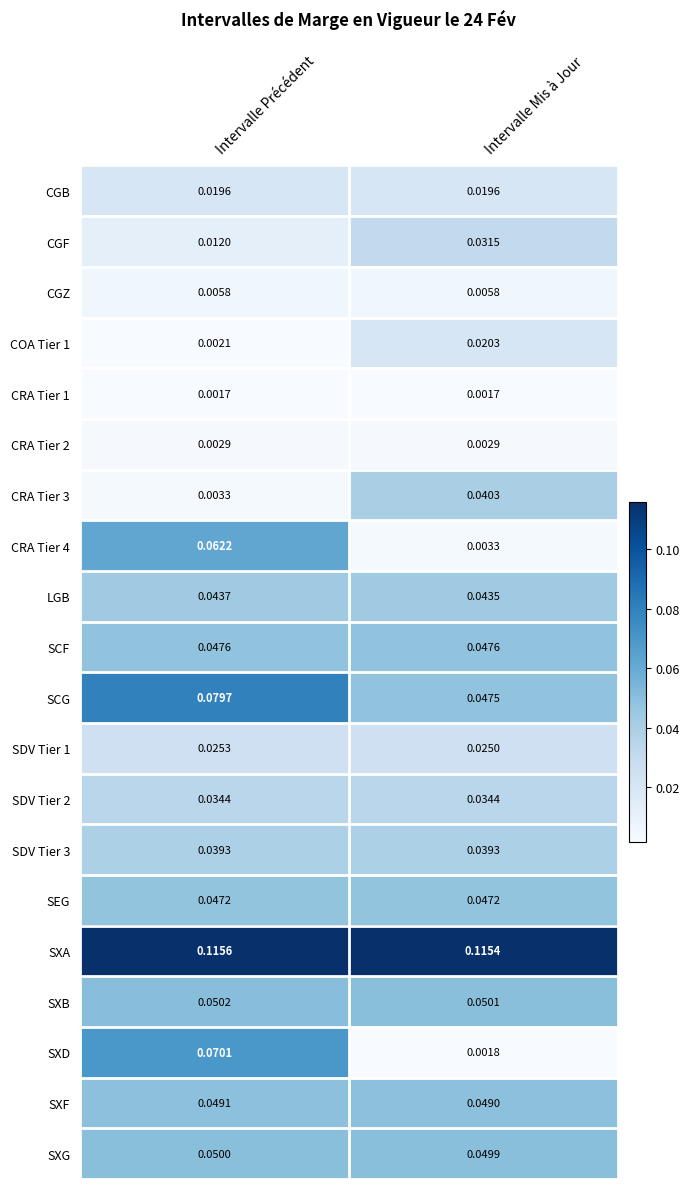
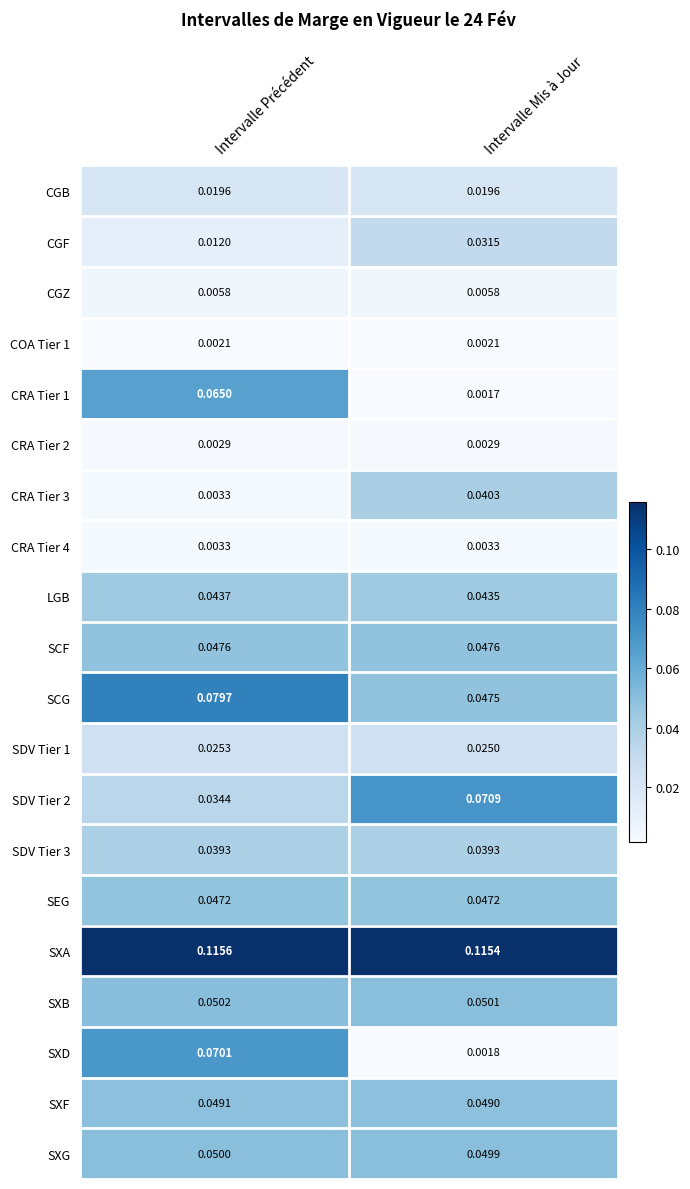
COA Tier 1, Intervalle Mis à Jour: 0.0203 -> 0.0021
CRA Tier 1, Intervalle Précédent: 0.0017 -> 0.0650
CRA Tier 4, Intervalle Précédent: 0.0622 -> 0.0033
SDV Tier 2, Intervalle Mis à Jour: 0.0344 -> 0.0709
